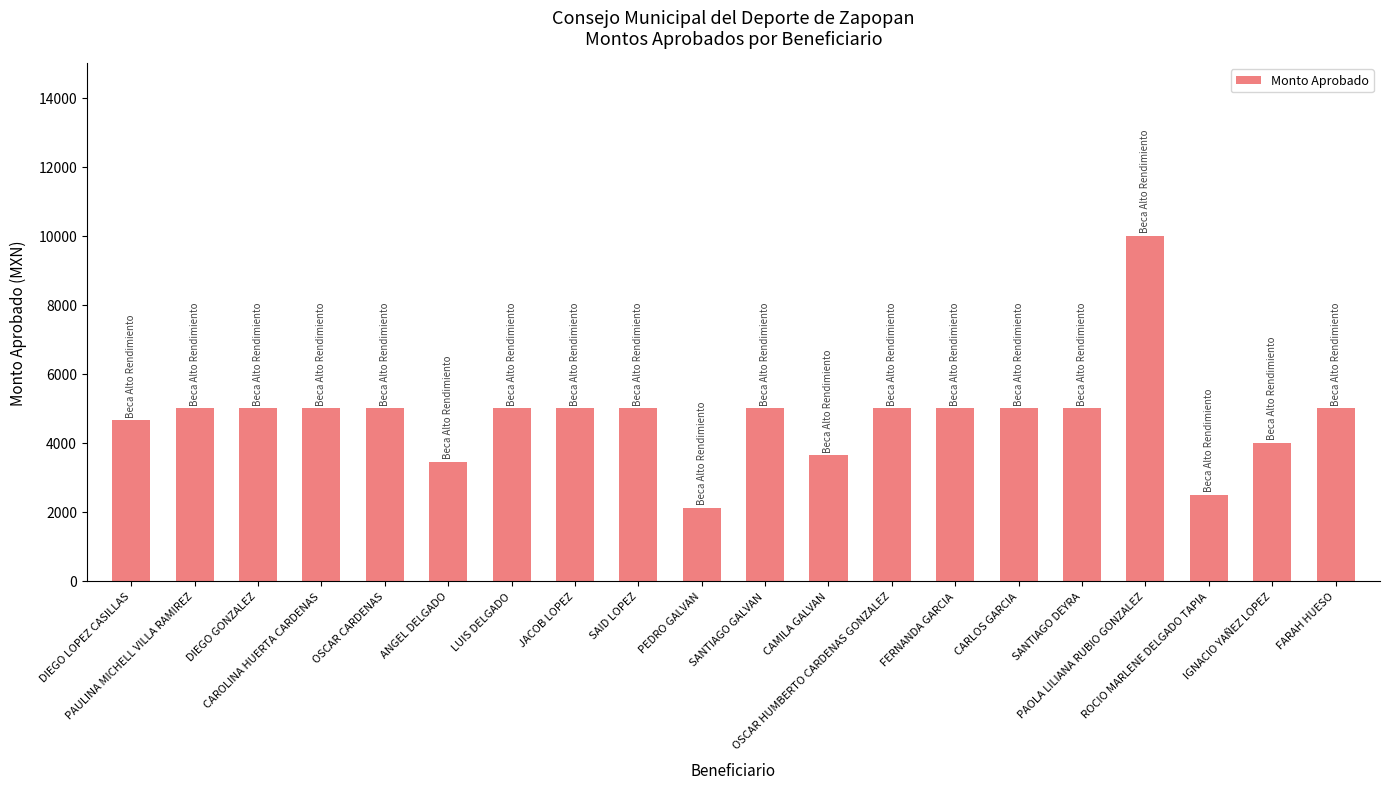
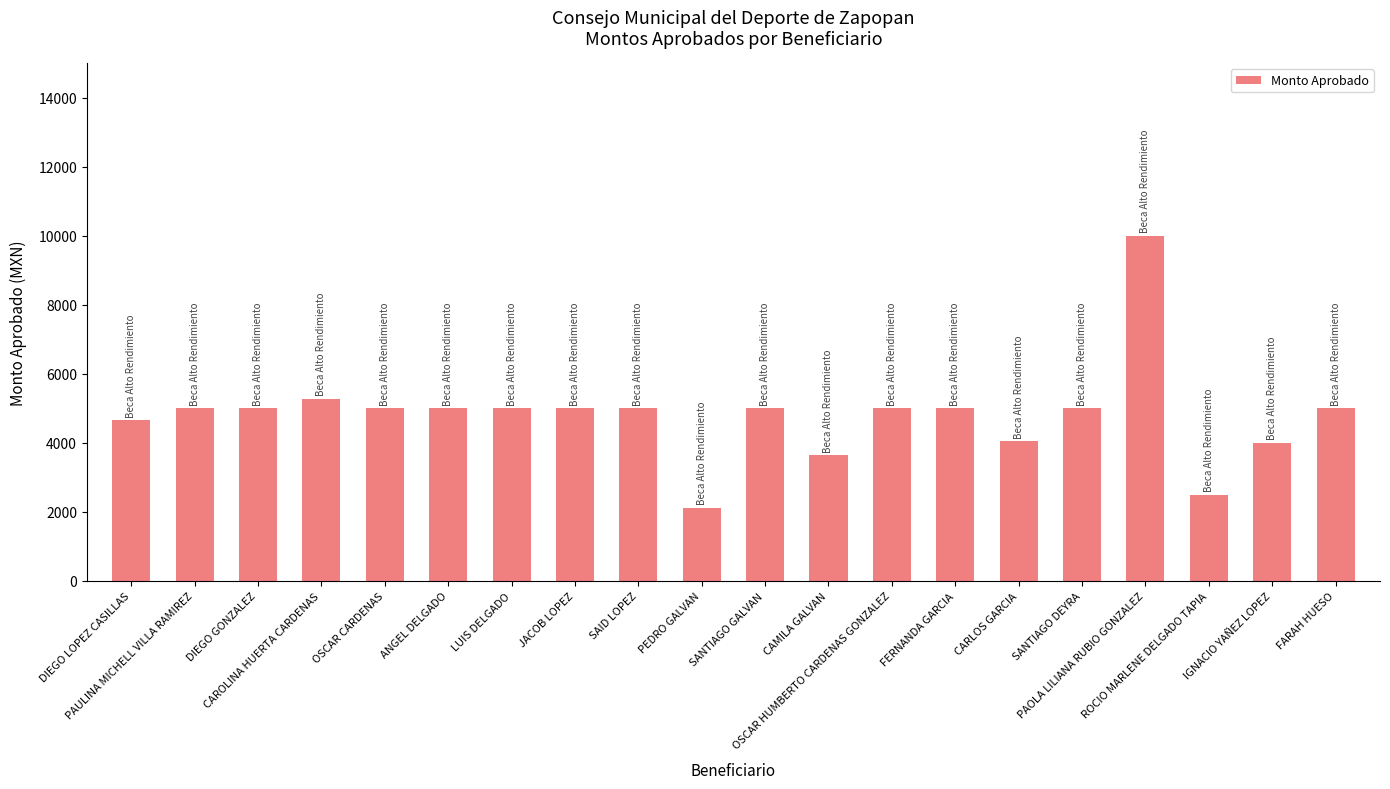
CAROLINA HUERTA CARDENAS: 5000 -> 5300
ANGEL DELGADO: 3400 -> 5000
CARLOS GARCIA: 5000 -> 4100
